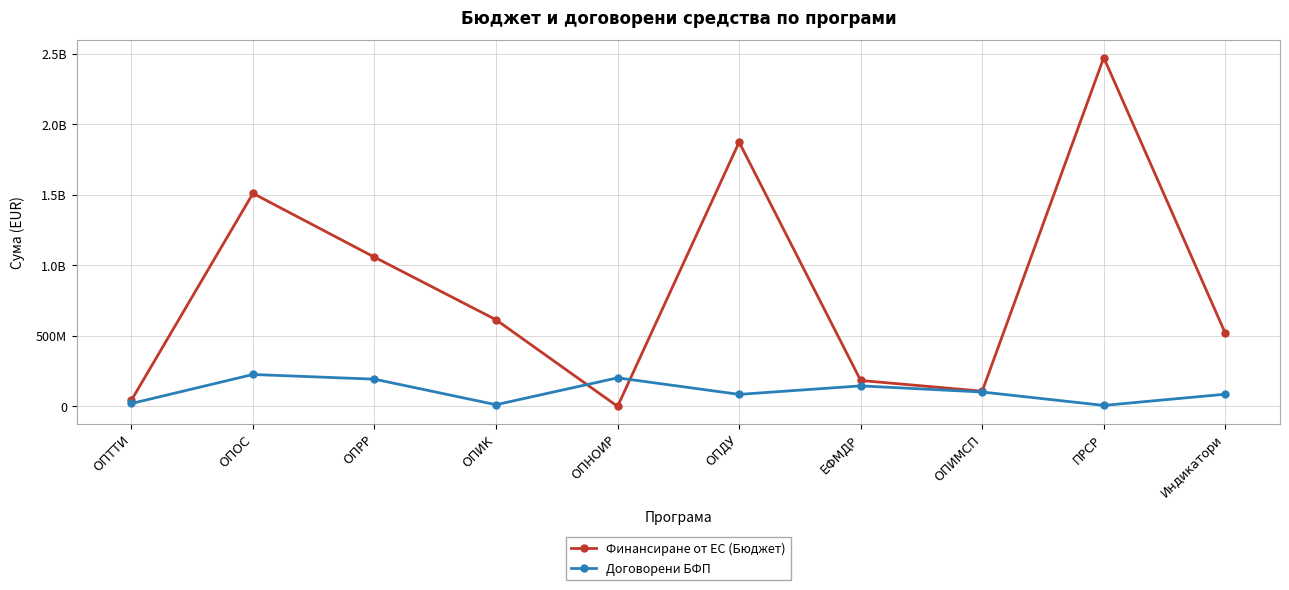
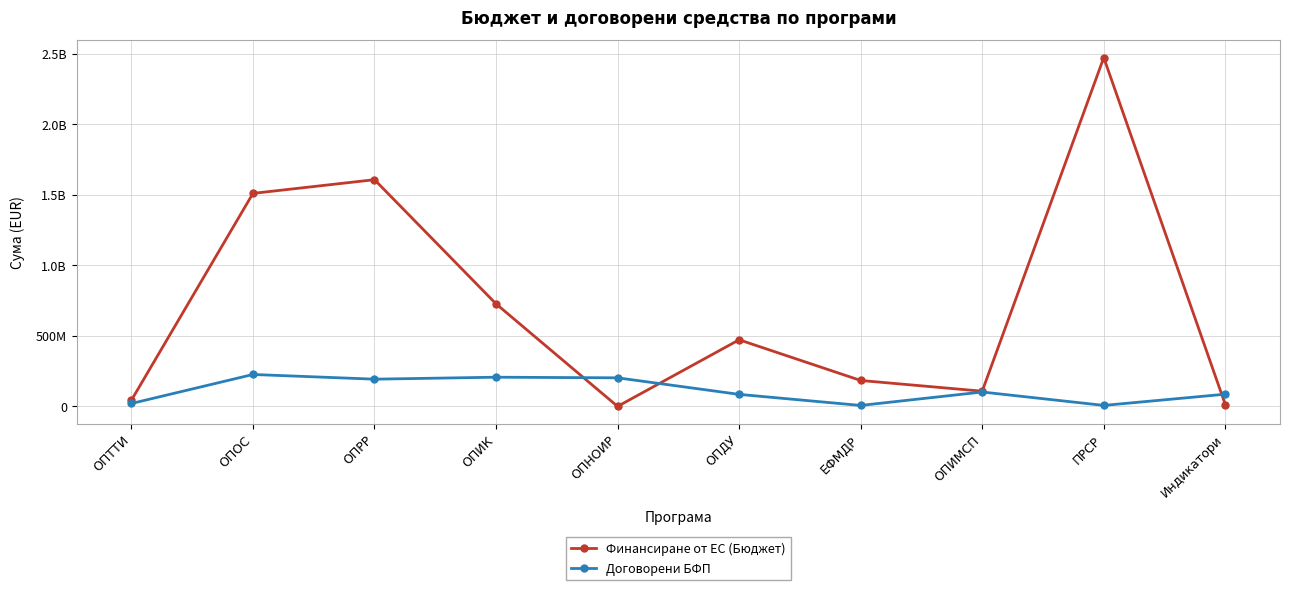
Финансиране от ЕС (Бюджет), ОПРР: 1060000000 -> 1610000000
Финансиране от ЕС (Бюджет), ОПИК: 610000000 -> 730000000
Договорени БФП, ОПИК: 10000000 -> 210000000
Финансиране от ЕС (Бюджет), ОПДУ: 1870000000 -> 470000000
Договорени БФП, ЕФМДР: 150000000 -> 10000000
Финансиране от ЕС (Бюджет), Индикатори: 520000000 -> 10000000
